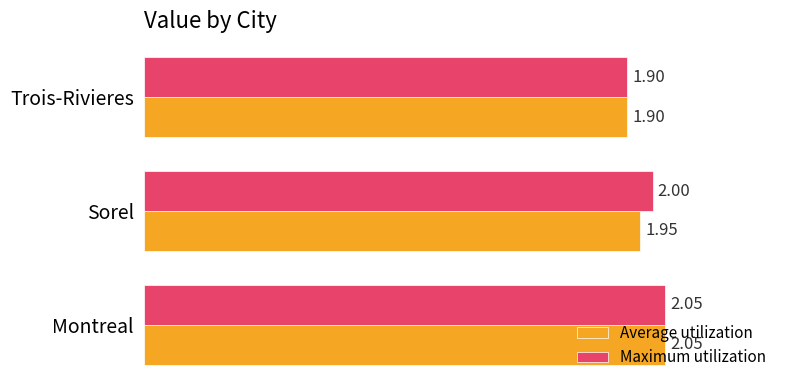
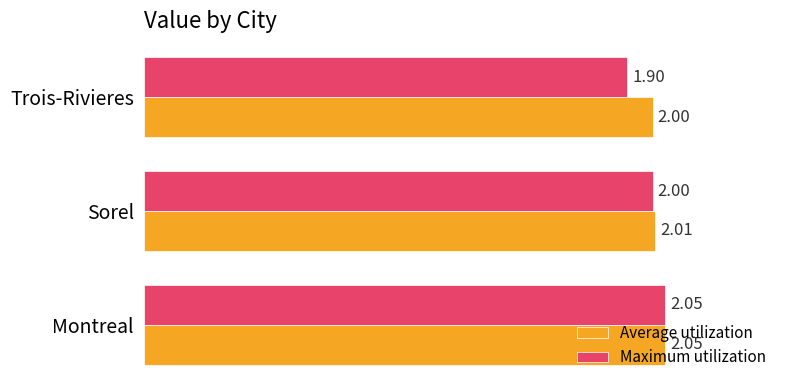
Average utilization, Trois-Rivieres: 1.90 -> 2.00
Average utilization, Sorel: 1.95 -> 2.01
